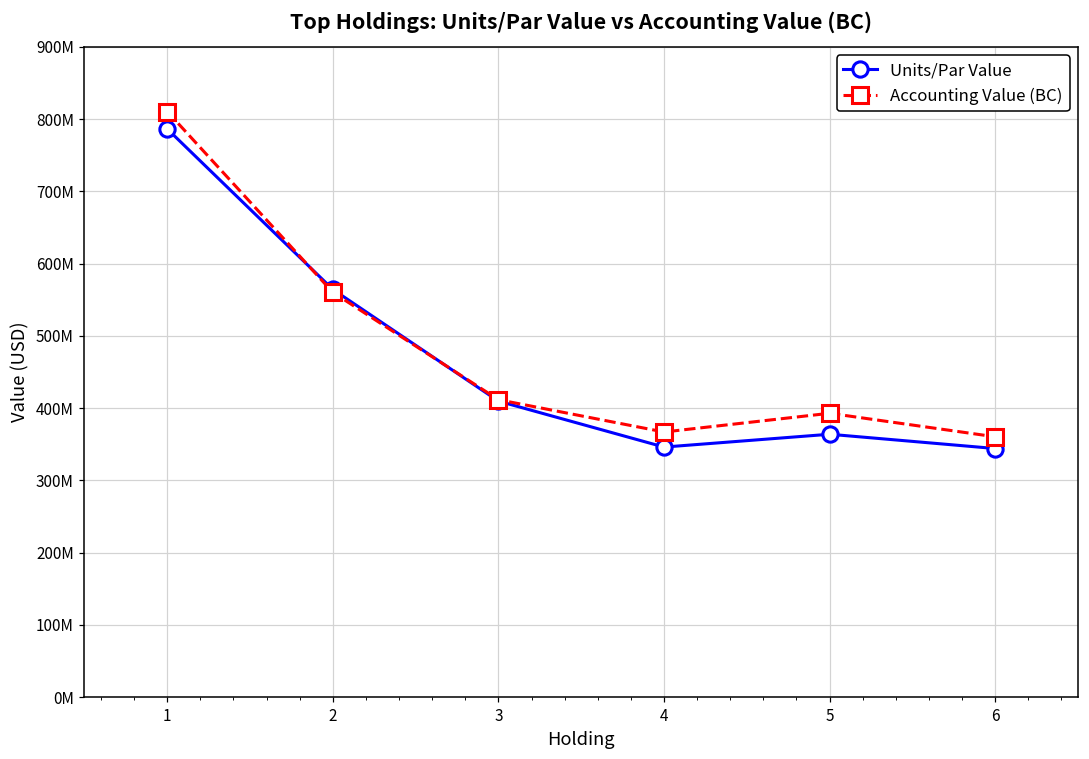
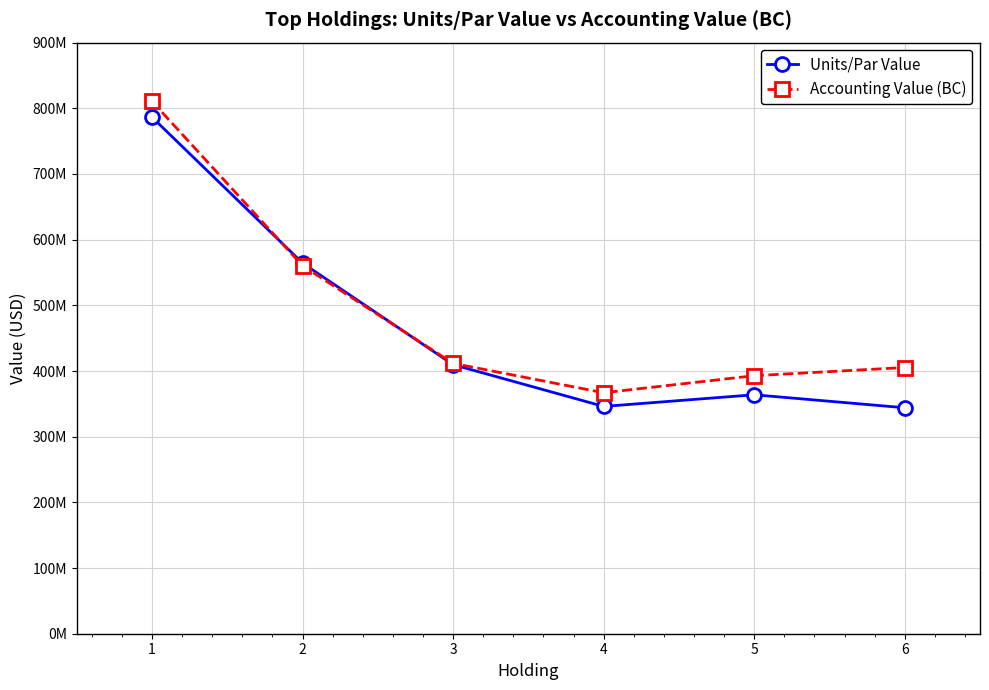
Accounting Value (BC), 6: 360000000 -> 410000000
